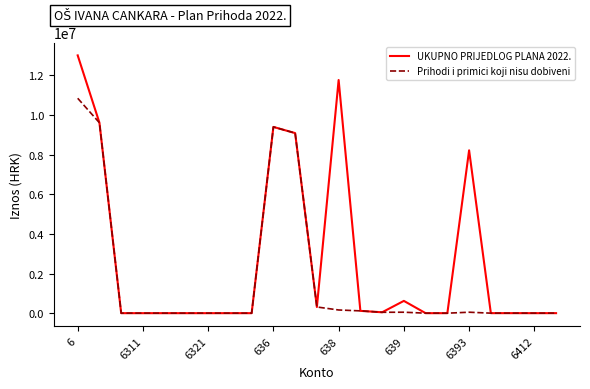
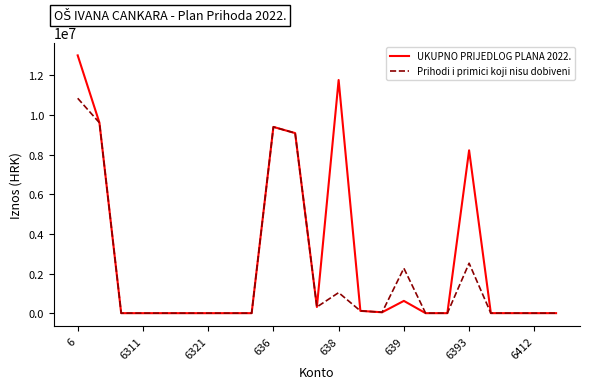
Prihodi i primici koji nisu dobiveni, 638: 200000 -> 1000000
Prihodi i primici koji nisu dobiveni, 639: 0 -> 2300000
Prihodi i primici koji nisu dobiveni, 6393: 0 -> 2500000
